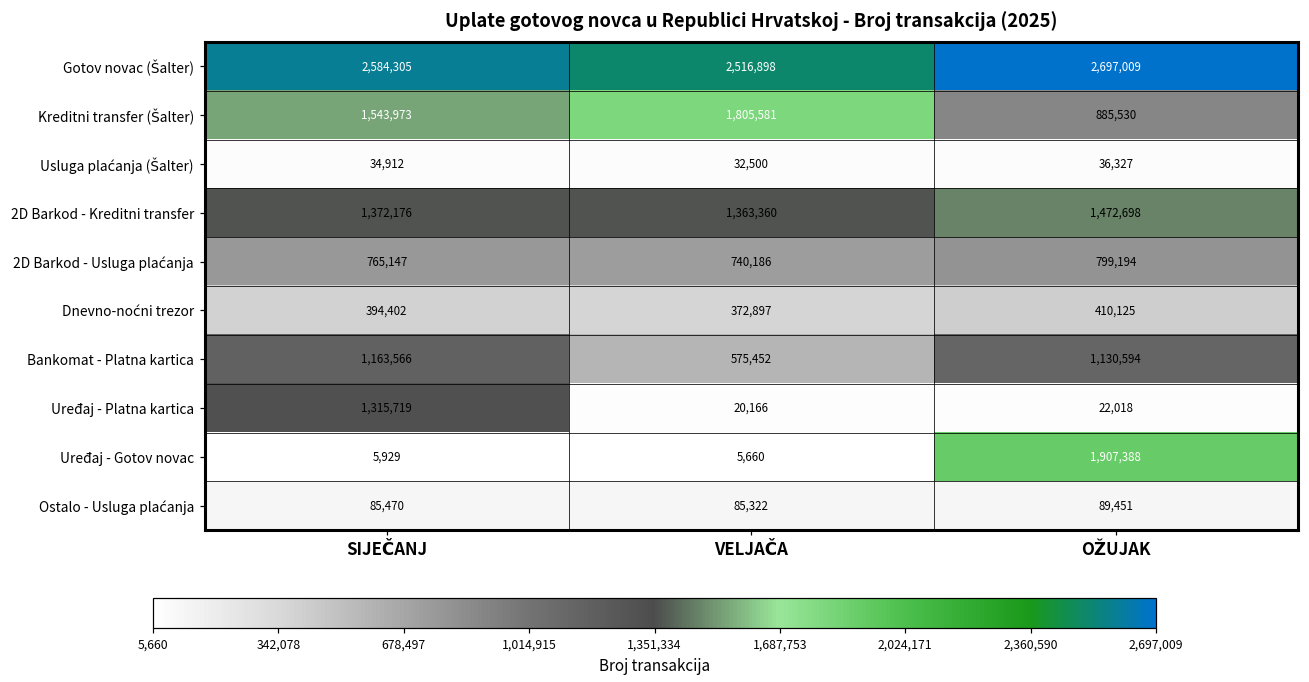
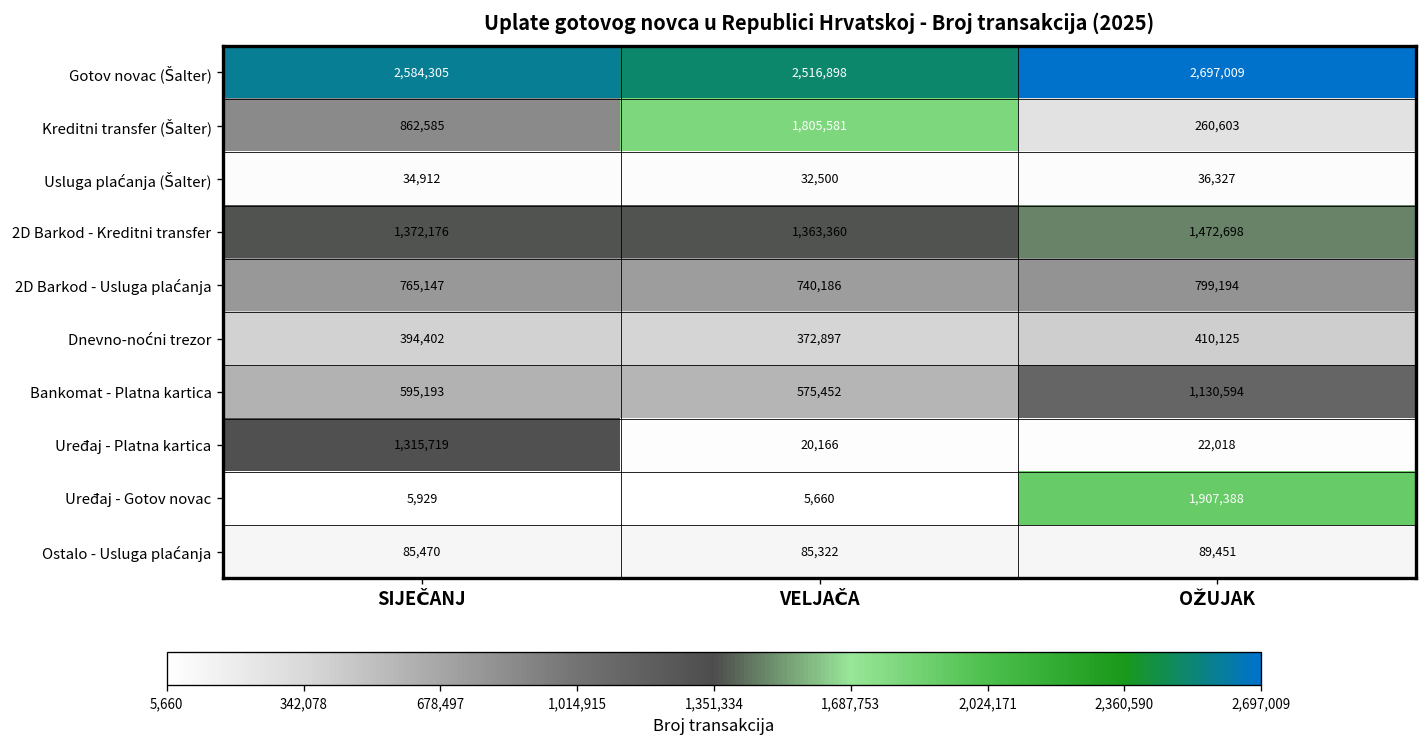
Kreditni transfer (Šalter), SIJEČANJ: 1,543,973 -> 862,585
Kreditni transfer (Šalter), OŽUJAK: 885,530 -> 260,603
Bankomat - Platna kartica, SIJEČANJ: 1,163,566 -> 595,193
